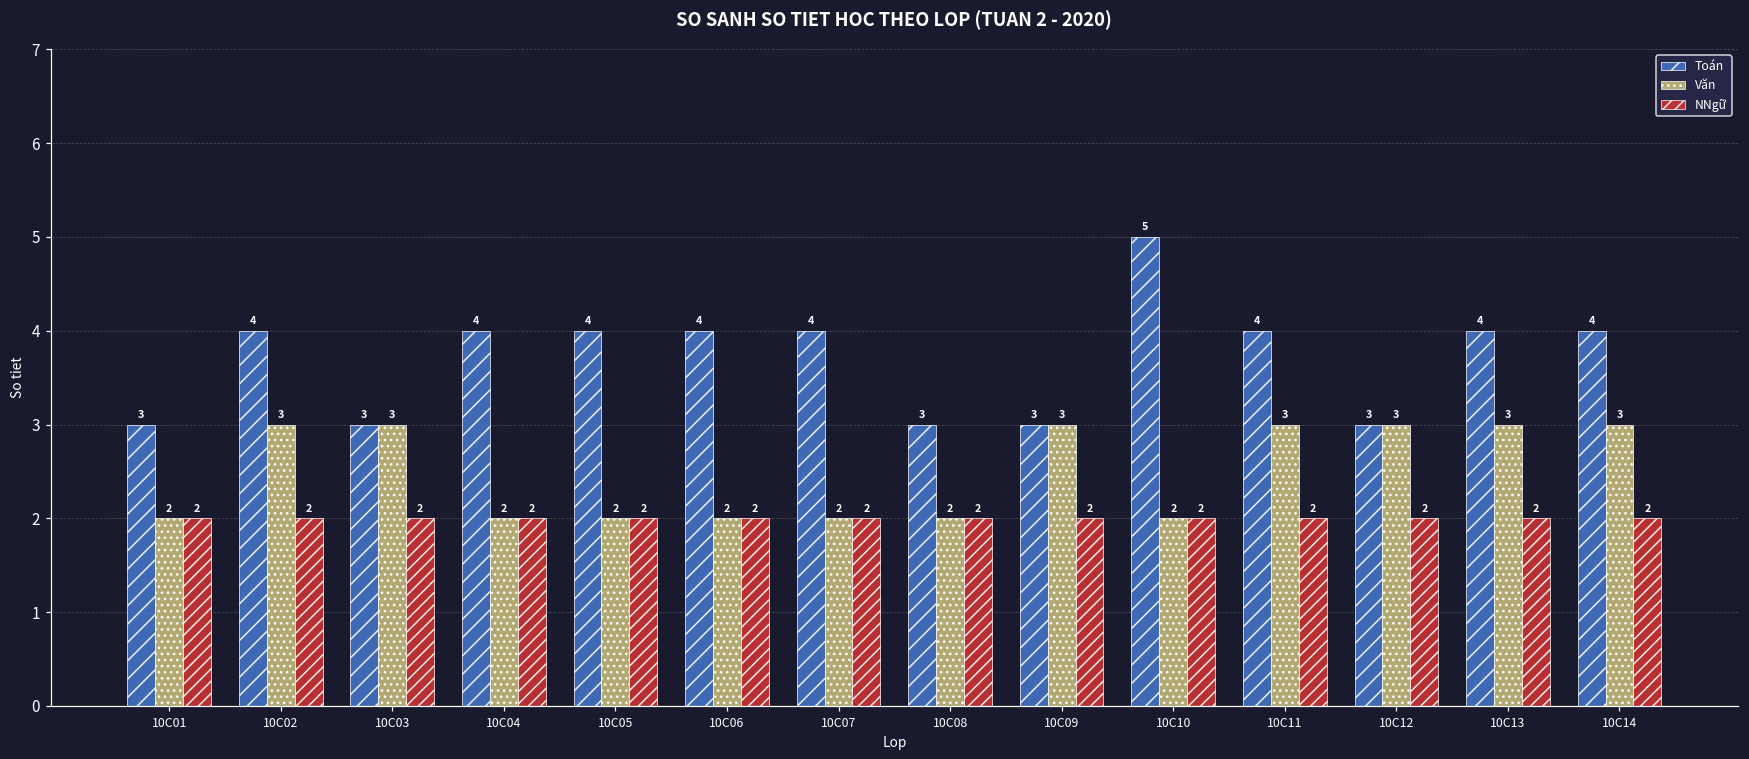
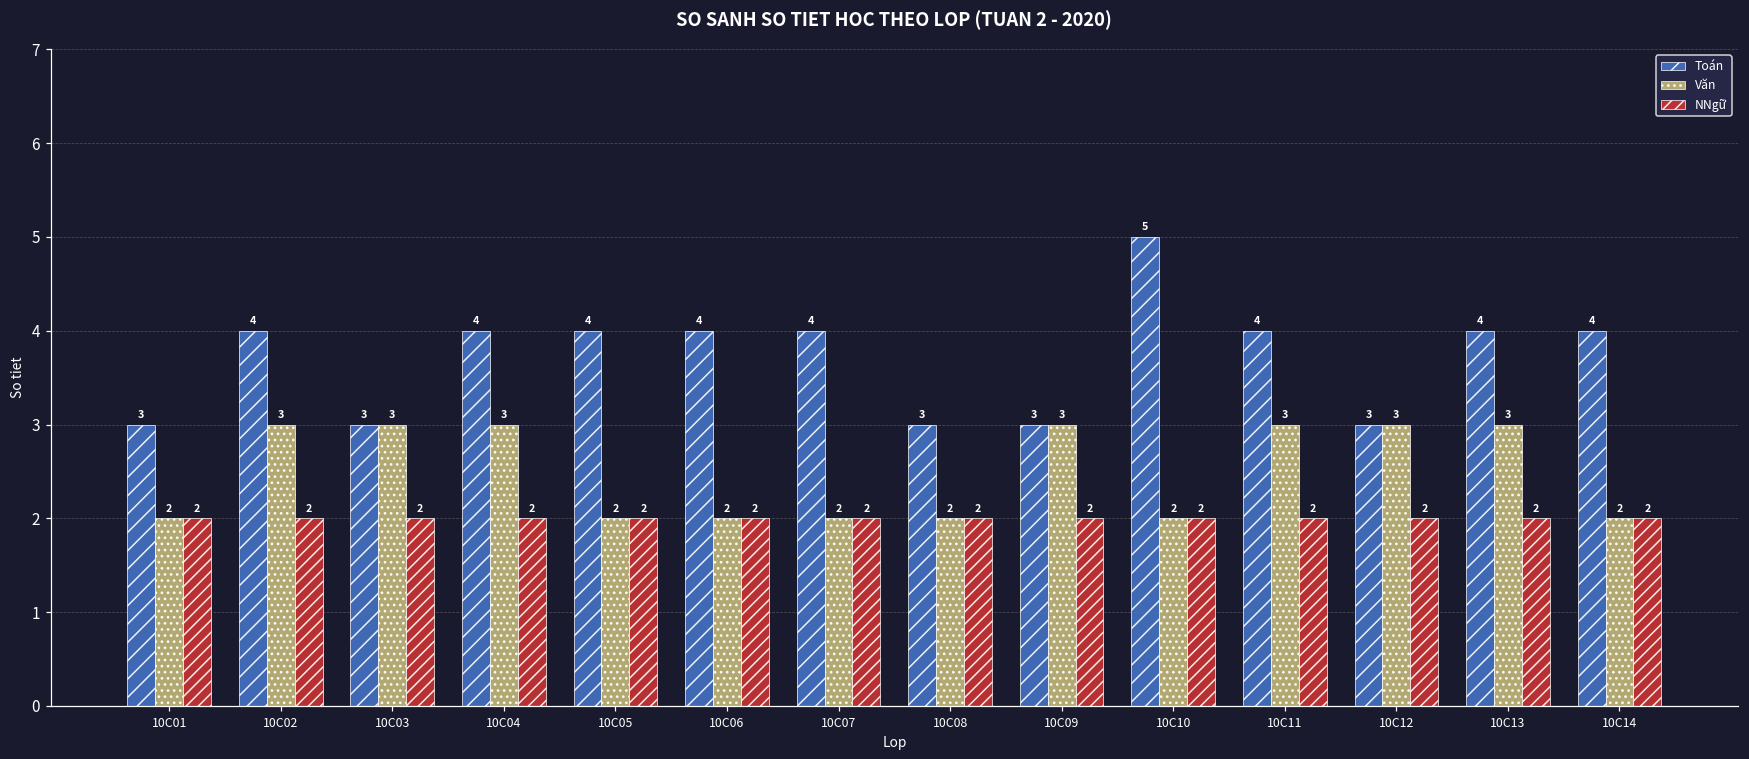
Văn, 10C04: 2 -> 3
Văn, 10C14: 3 -> 2
